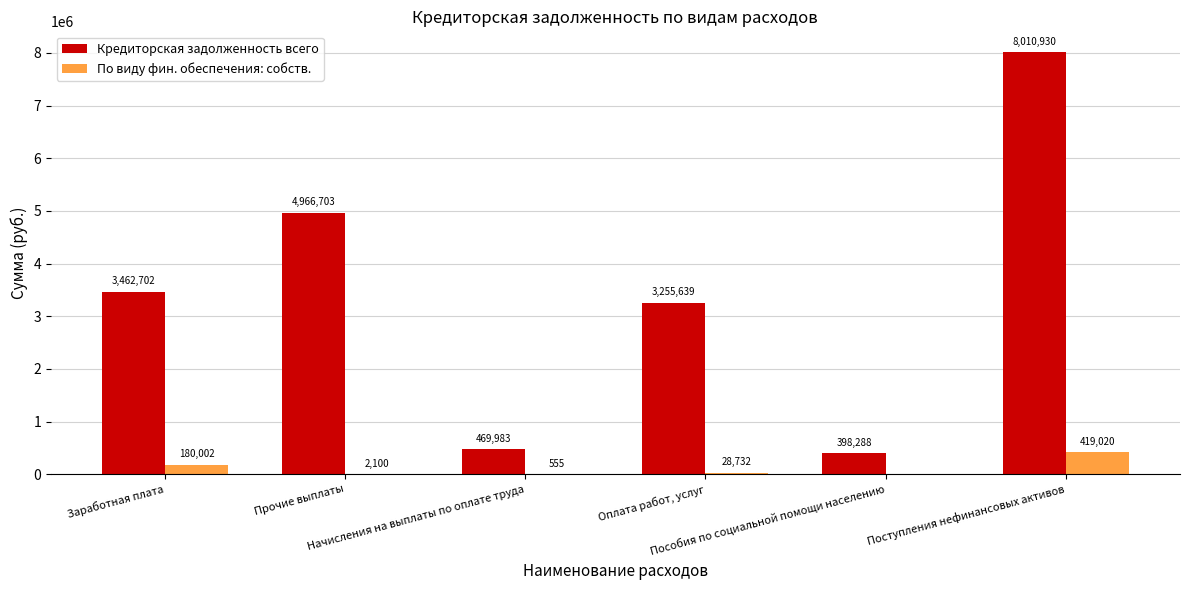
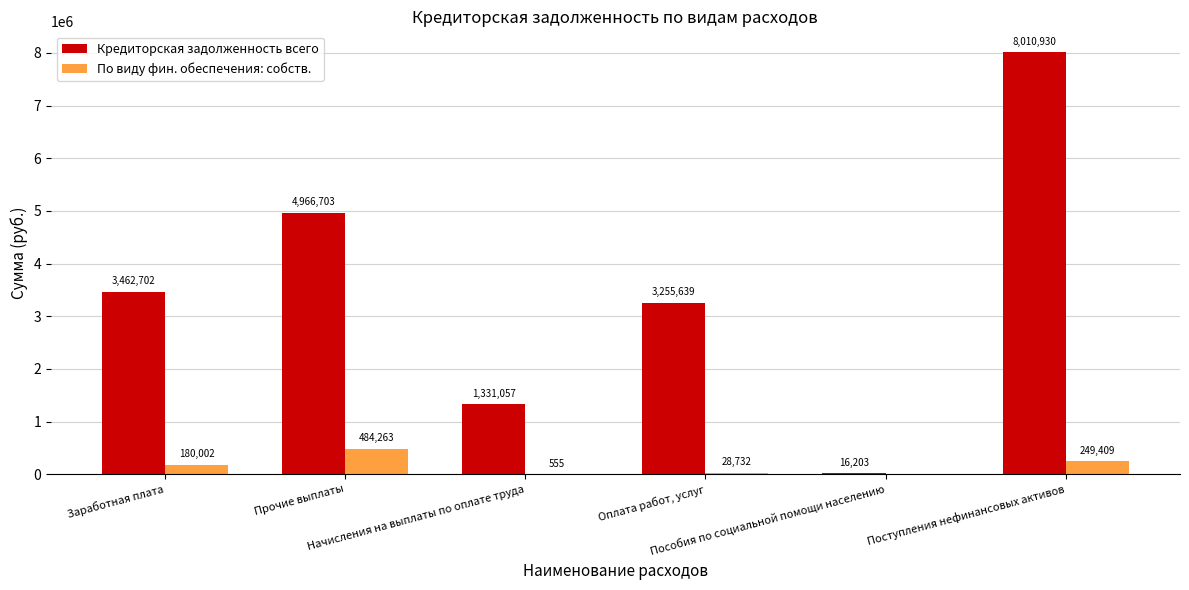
По виду фин. обеспечения: собств., Прочие выплаты: 2,100 -> 484,263
Кредиторская задолженность всего, Начисления на выплаты по оплате труда: 469,983 -> 1,331,057
Кредиторская задолженность всего, Пособия по социальной помощи населению: 398,288 -> 16,203
По виду фин. обеспечения: собств., Поступления нефинансовых активов: 419,020 -> 249,409
